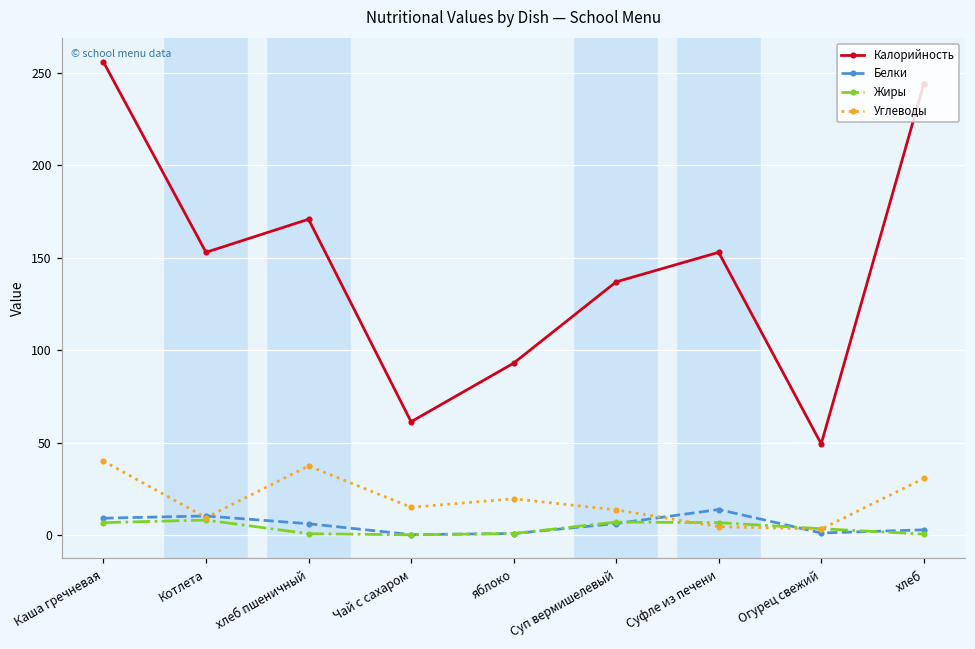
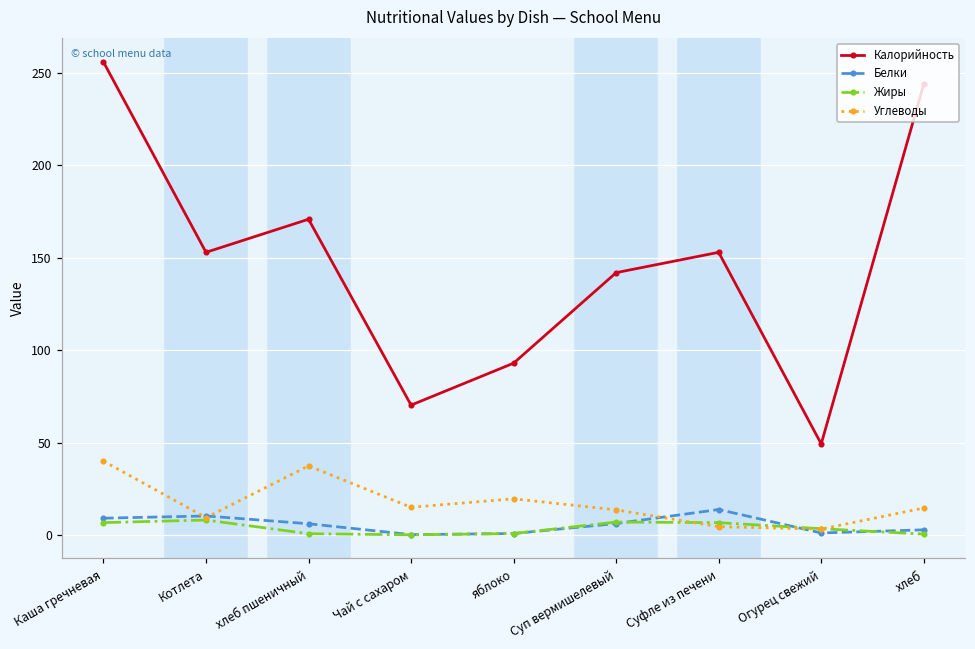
Калорийность, Чай с сахаром: 61 -> 70
Калорийность, Суп вермишелевый: 137 -> 142
Углеводы, хлеб: 31 -> 15
